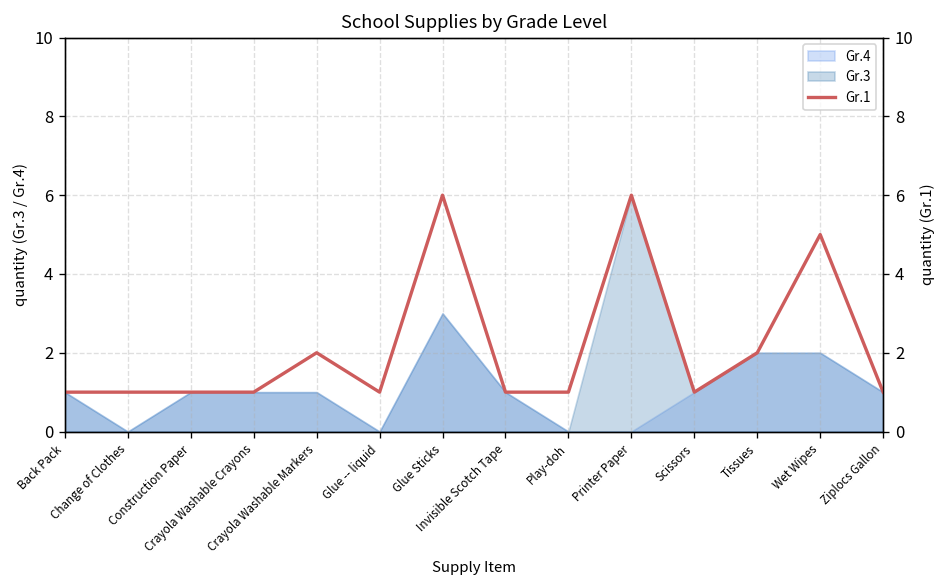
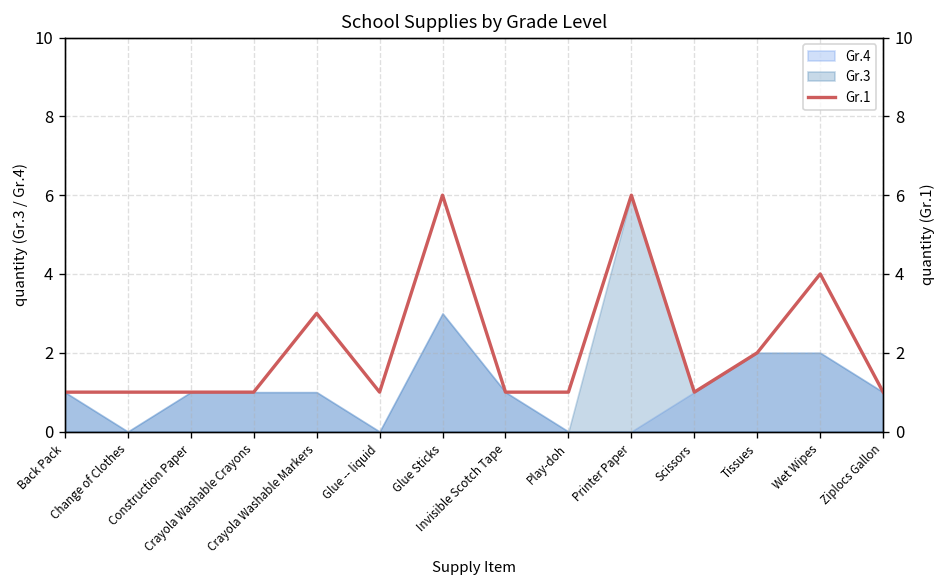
Gr.1, Crayola Washable Markers: 2 -> 3
Gr.1, Wet Wipes: 5 -> 4
